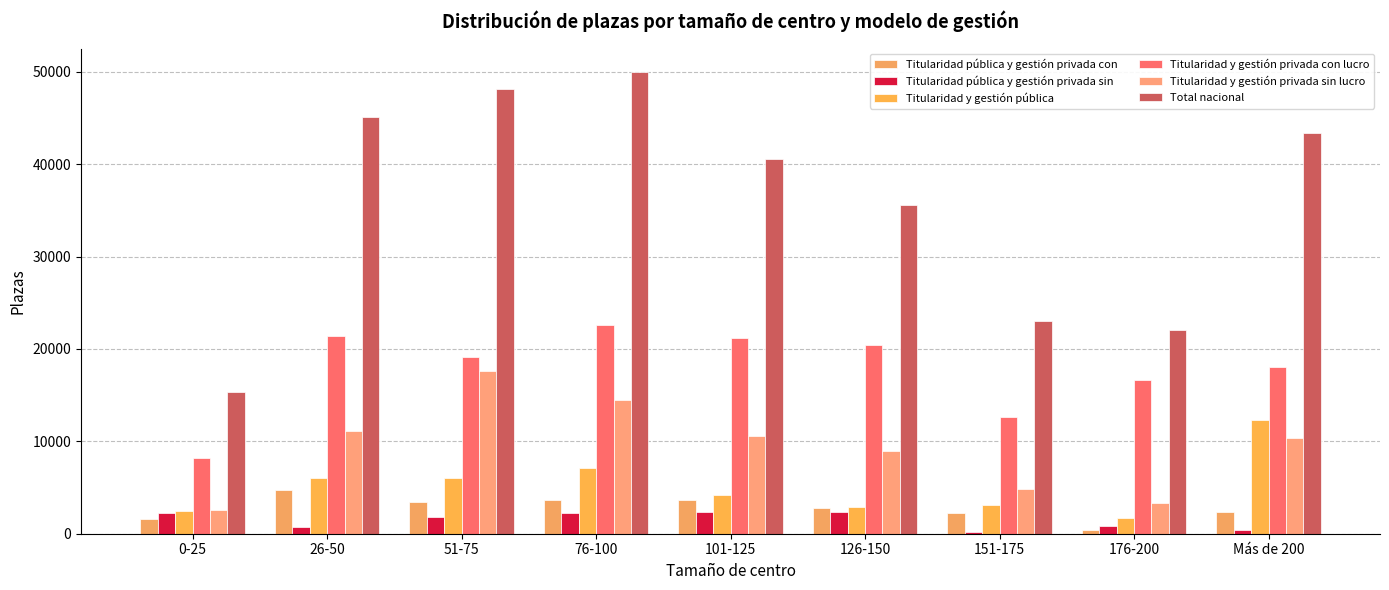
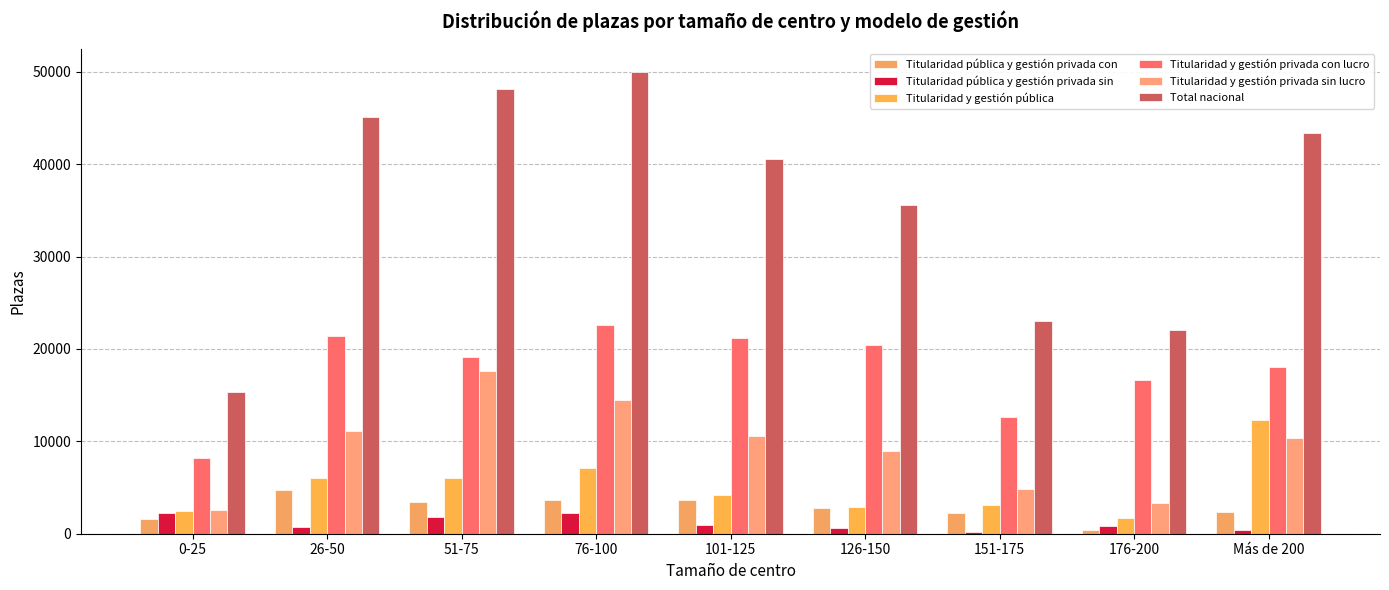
Titularidad pública y gestión privada sin, 101-125: 2000 -> 1000
Titularidad pública y gestión privada sin, 126-150: 2000 -> 1000
